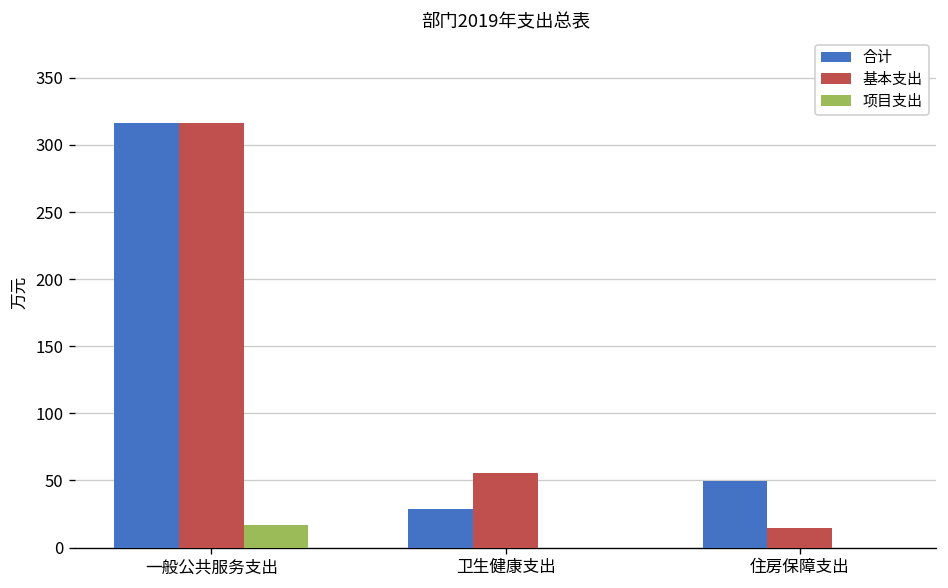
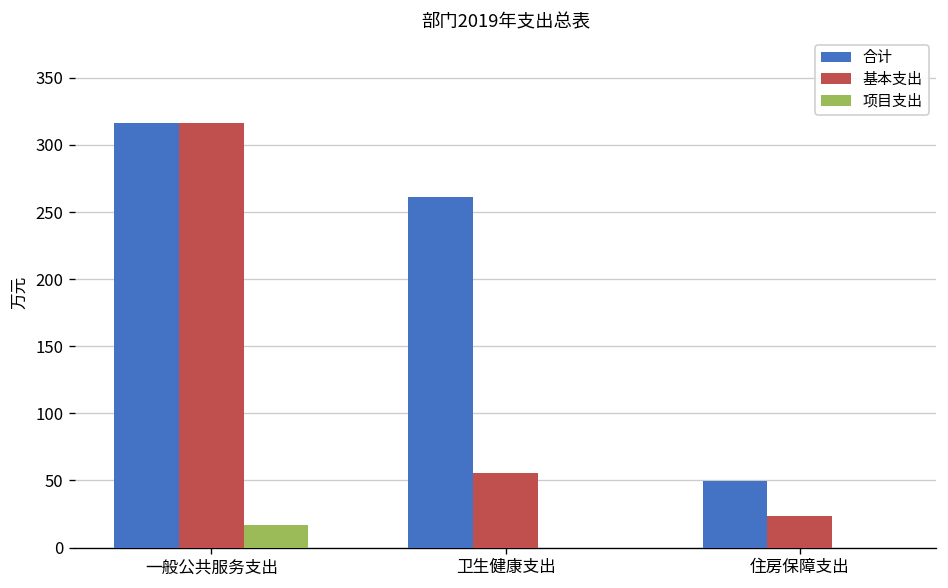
合计, 卫生健康支出: 28 -> 261
基本支出, 住房保障支出: 15 -> 23
